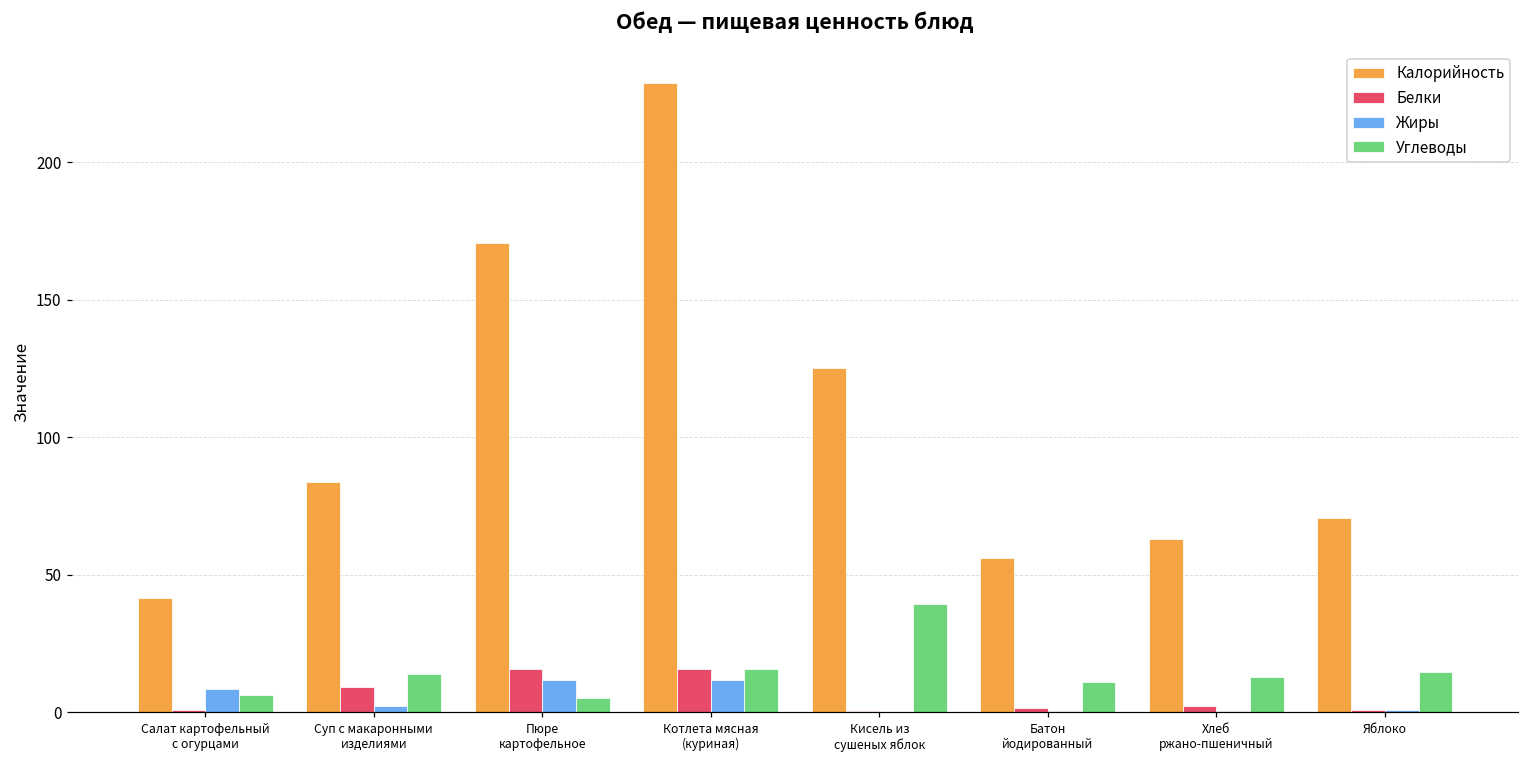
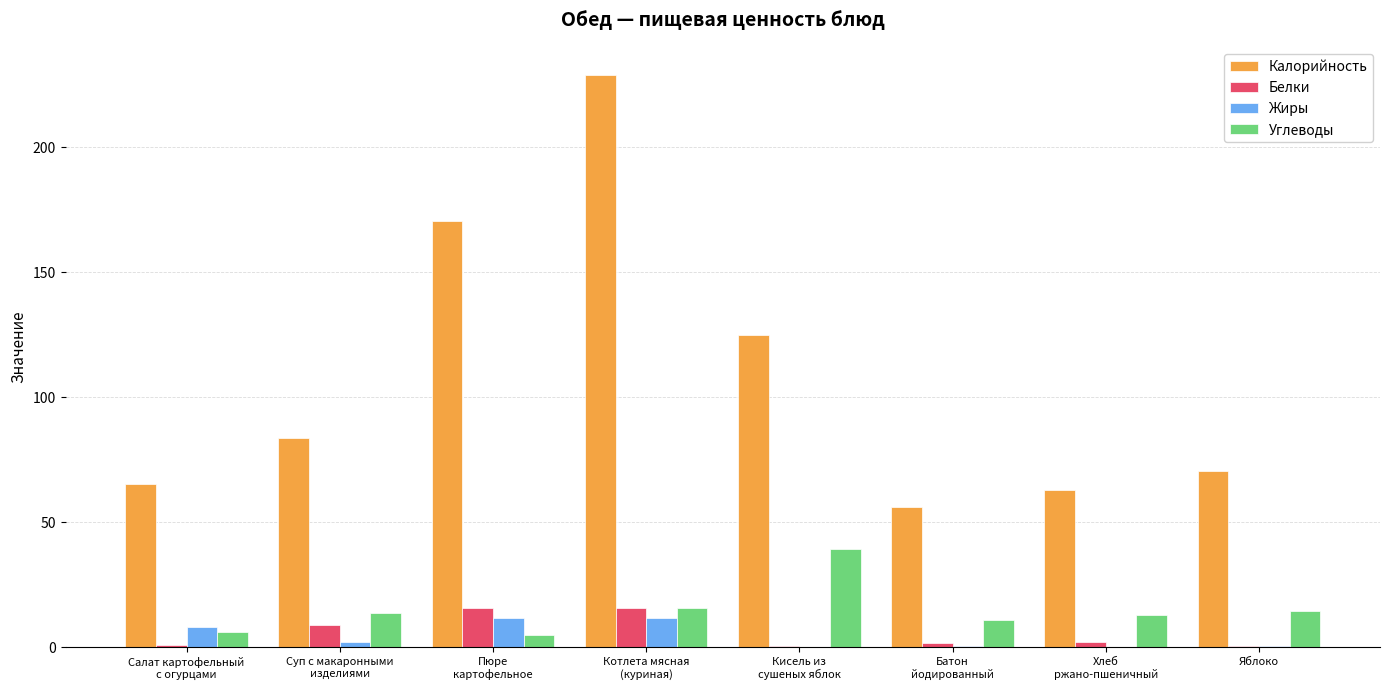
Калорийность, Салат картофельный с огурцами: 42 -> 65
